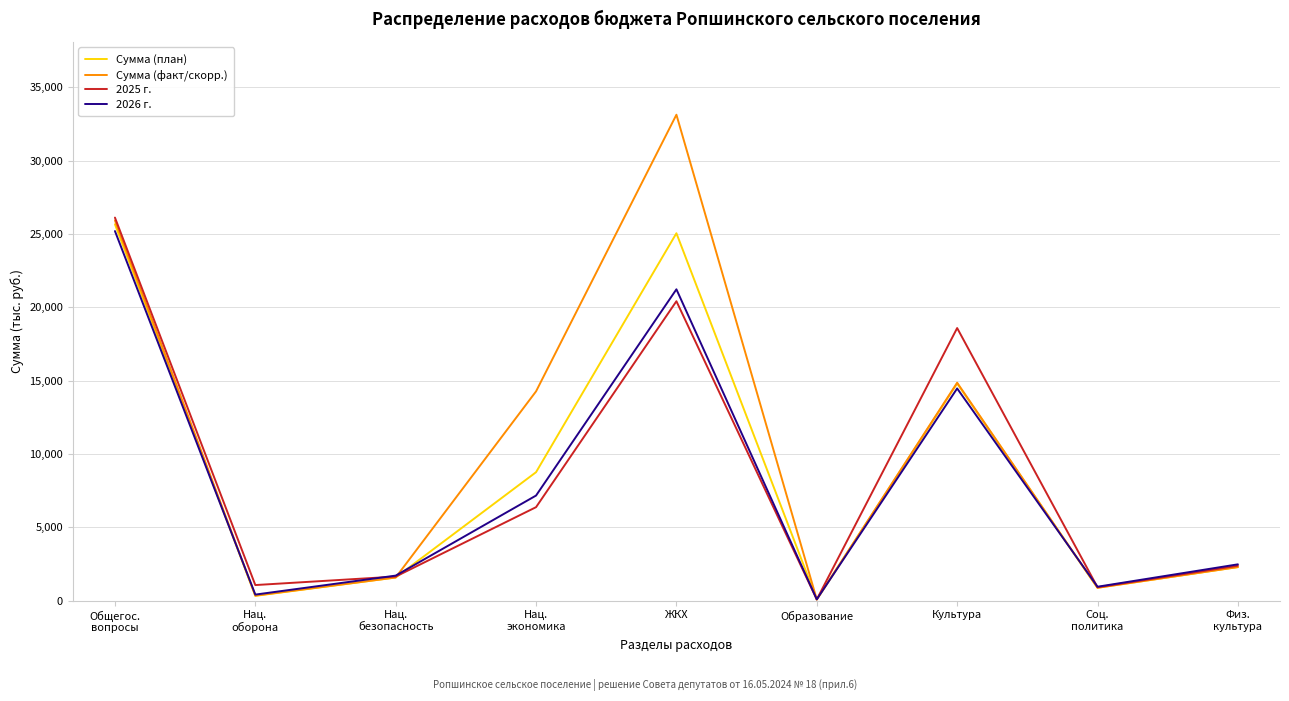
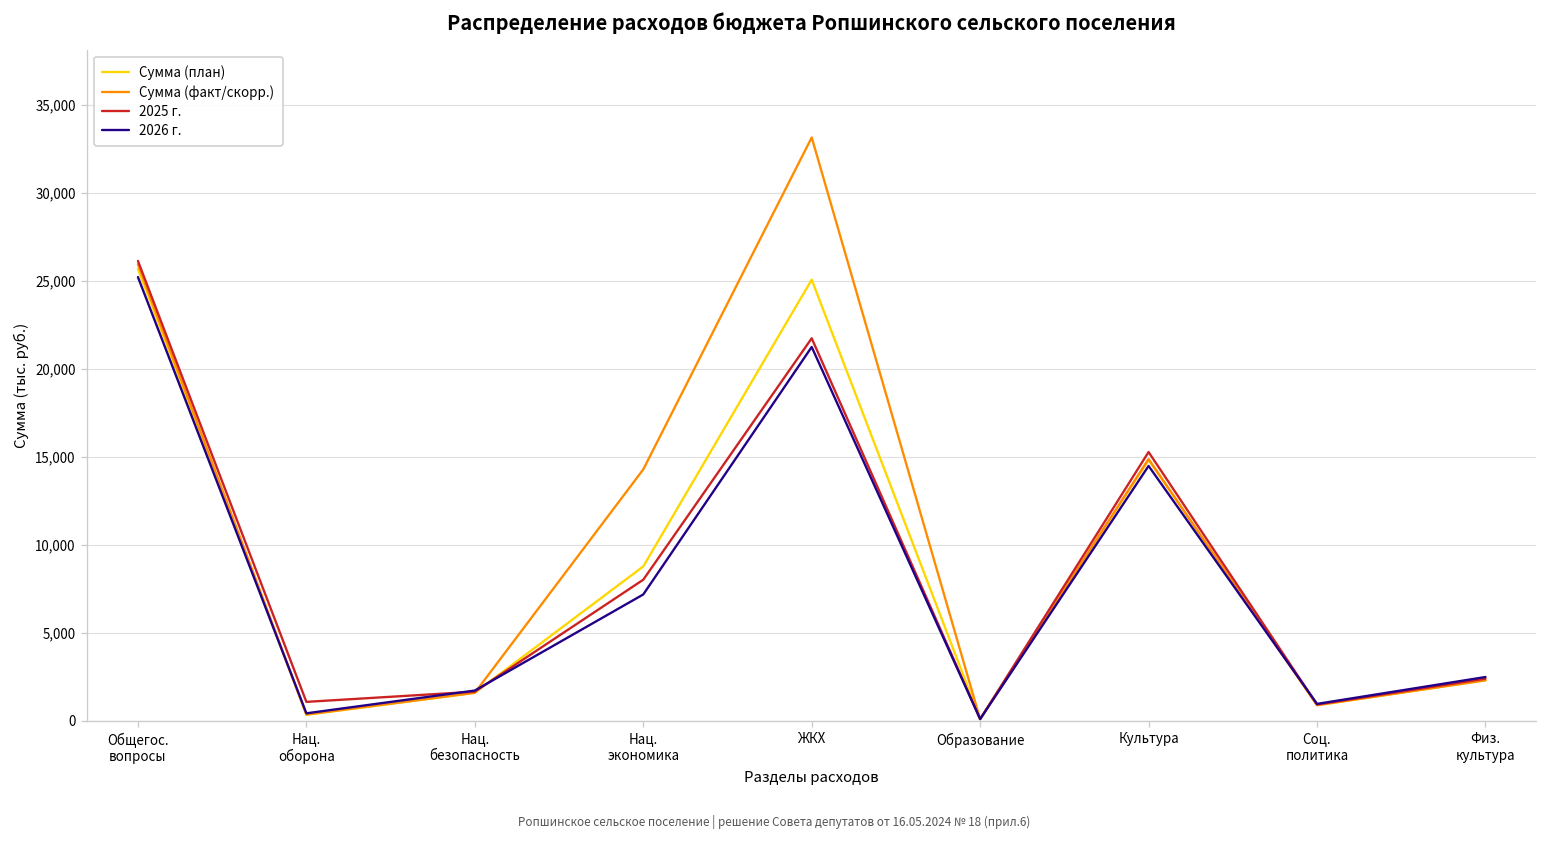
2025 г., Нац. экономика: 6,400 -> 8,000
2025 г., ЖКХ: 20,400 -> 21,700
2025 г., Культура: 18,600 -> 15,300
